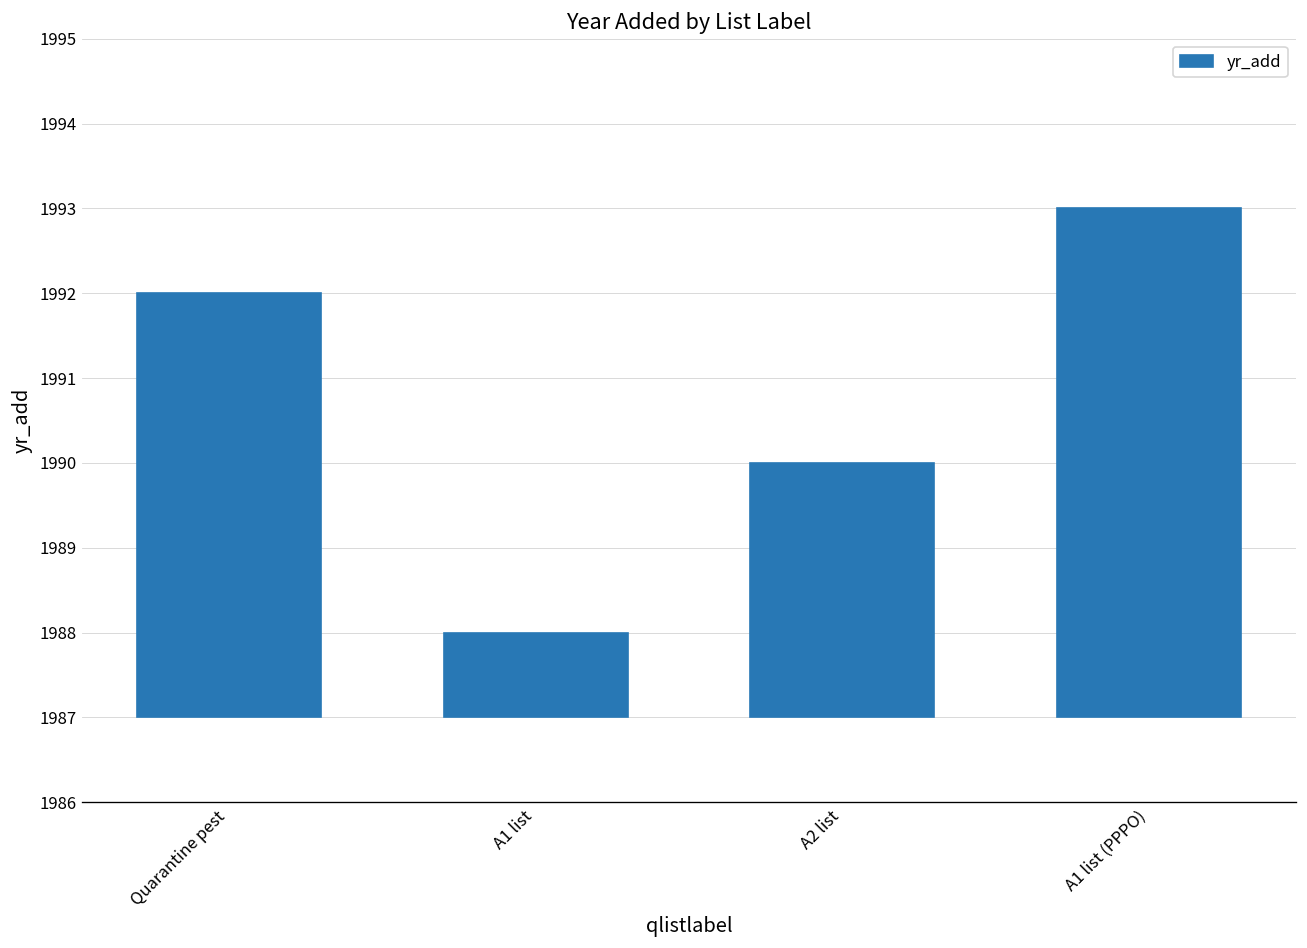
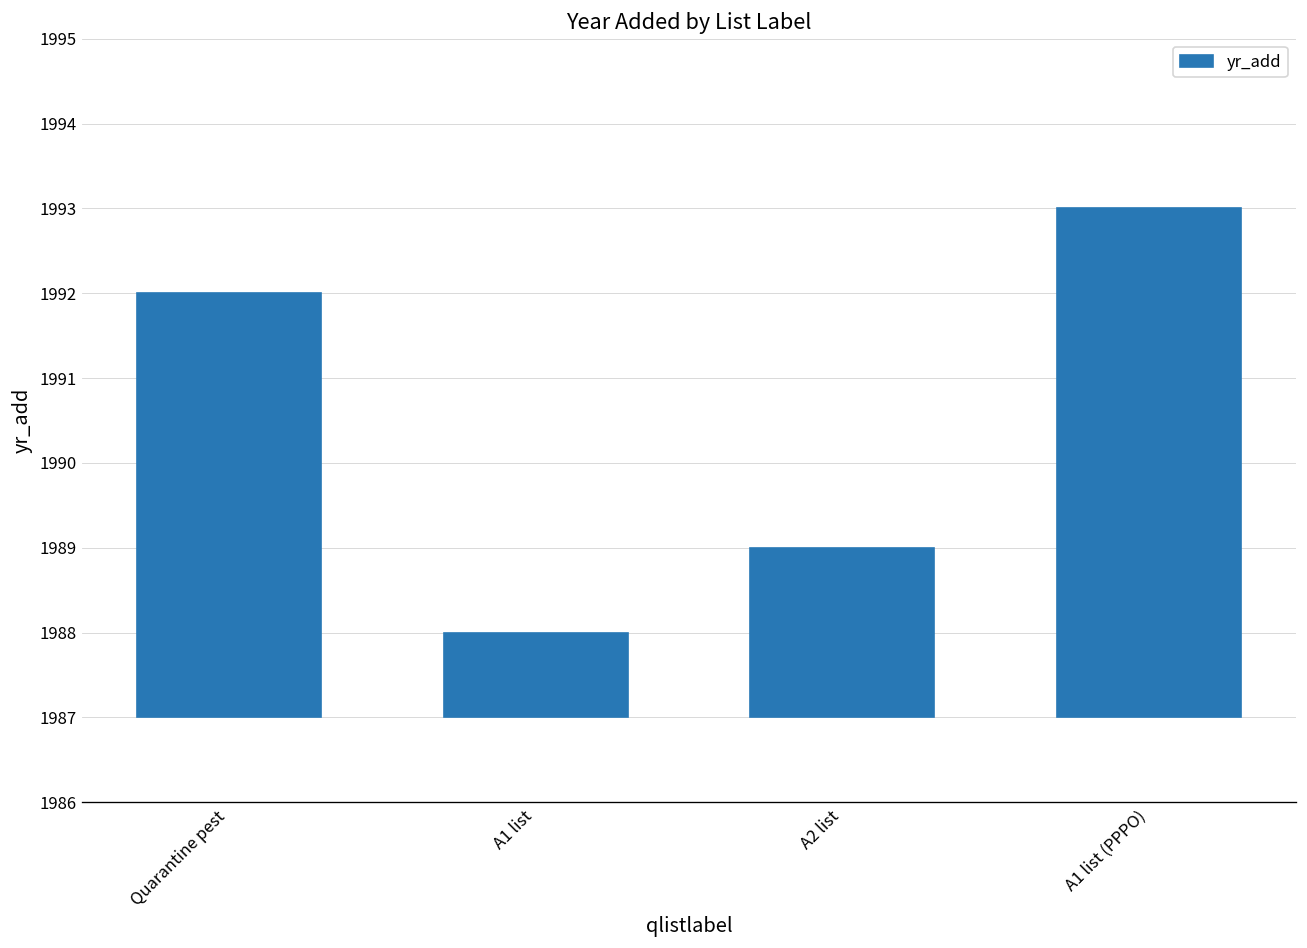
A2 list: 1990 -> 1989
